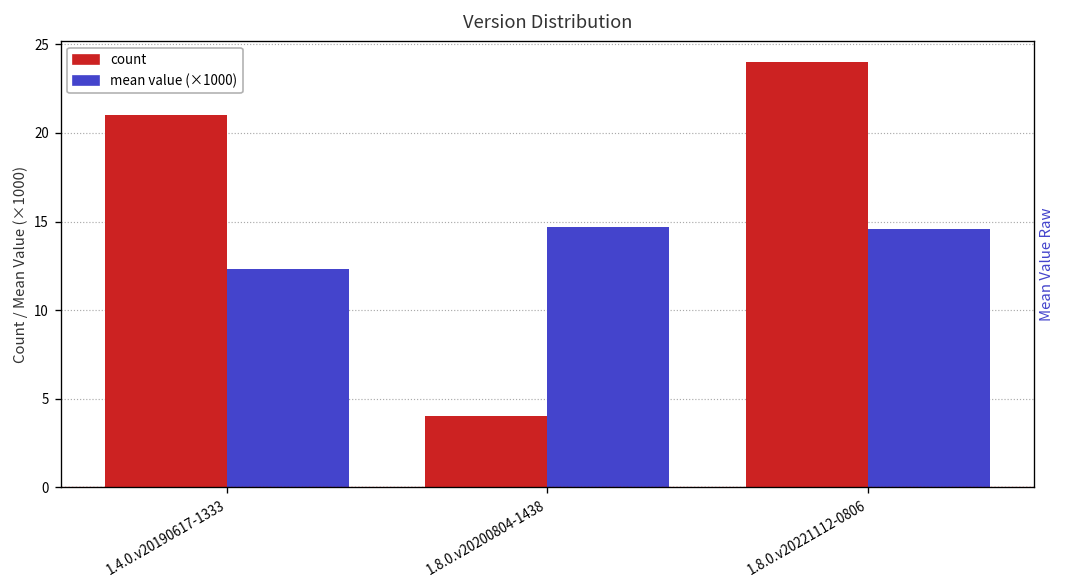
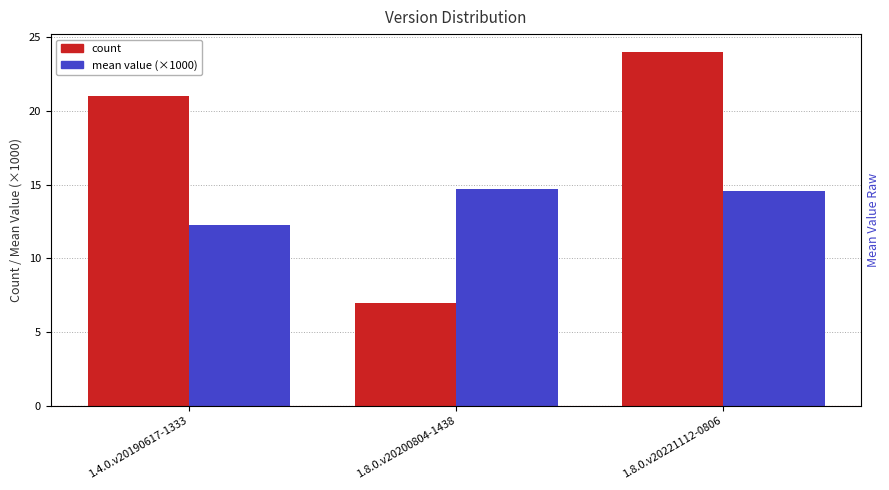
count, 1.8.0.v20200804-1438: 4 -> 7
